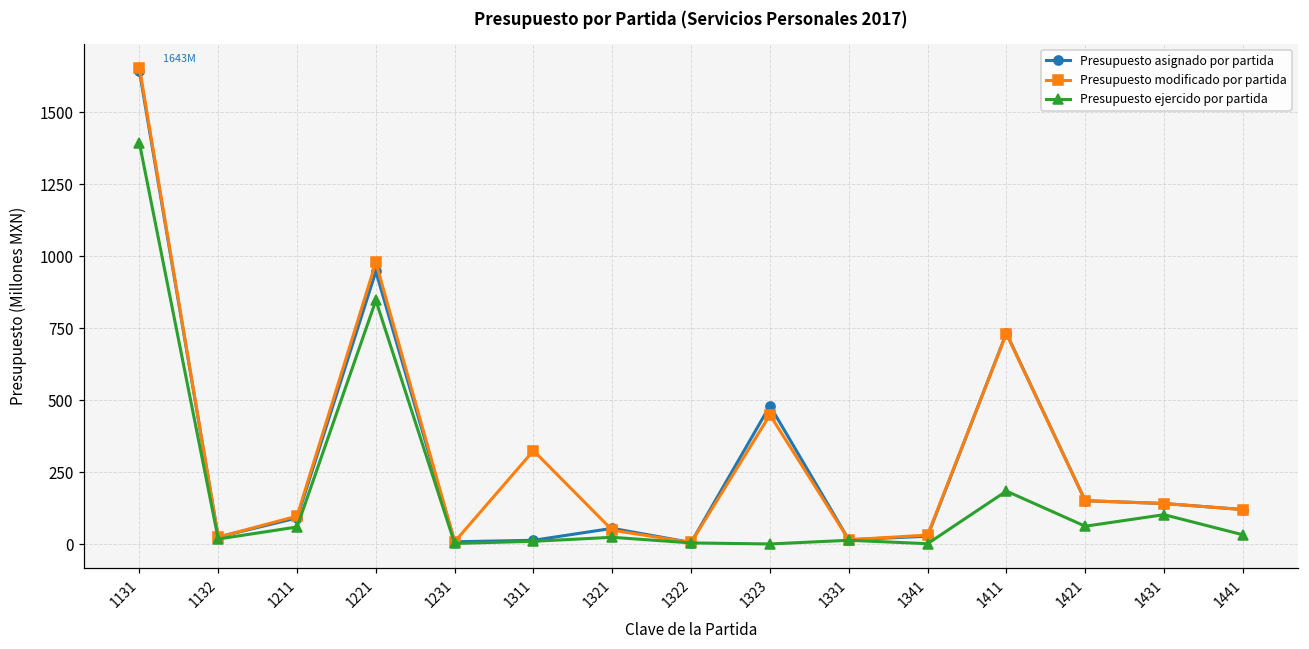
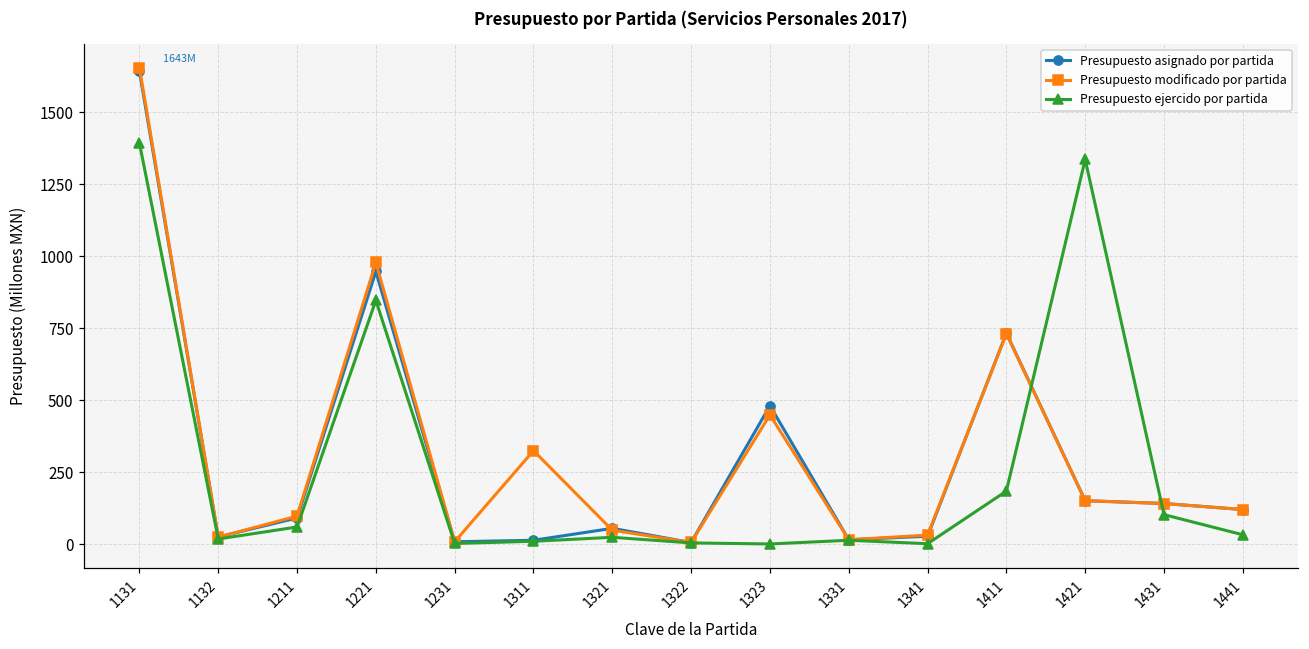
Presupuesto ejercido por partida, 1421: 60 -> 1340
